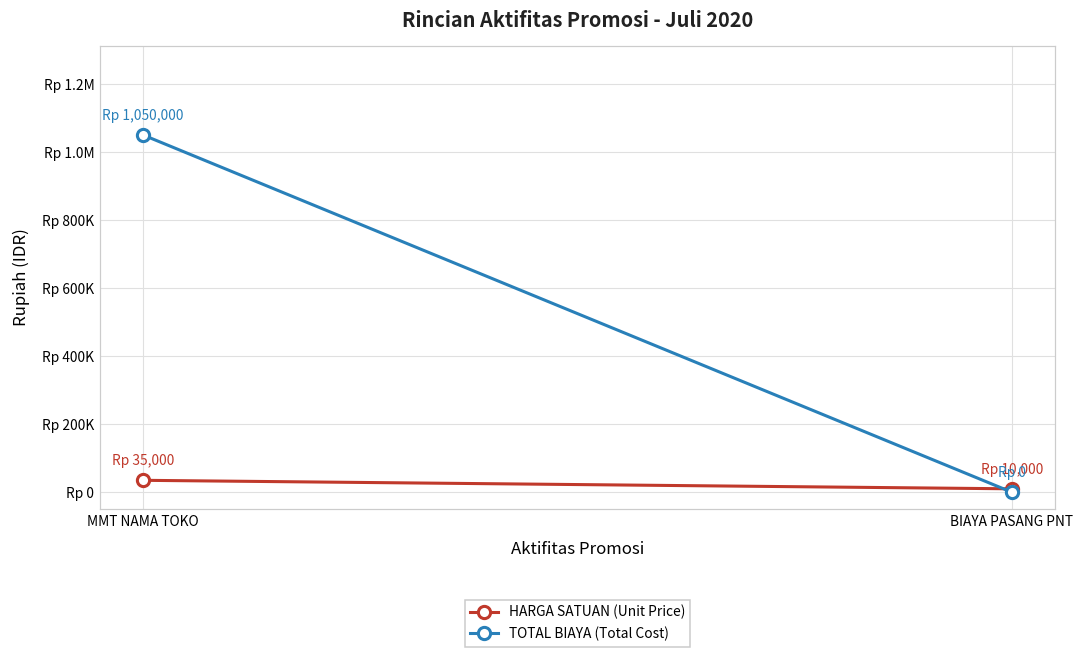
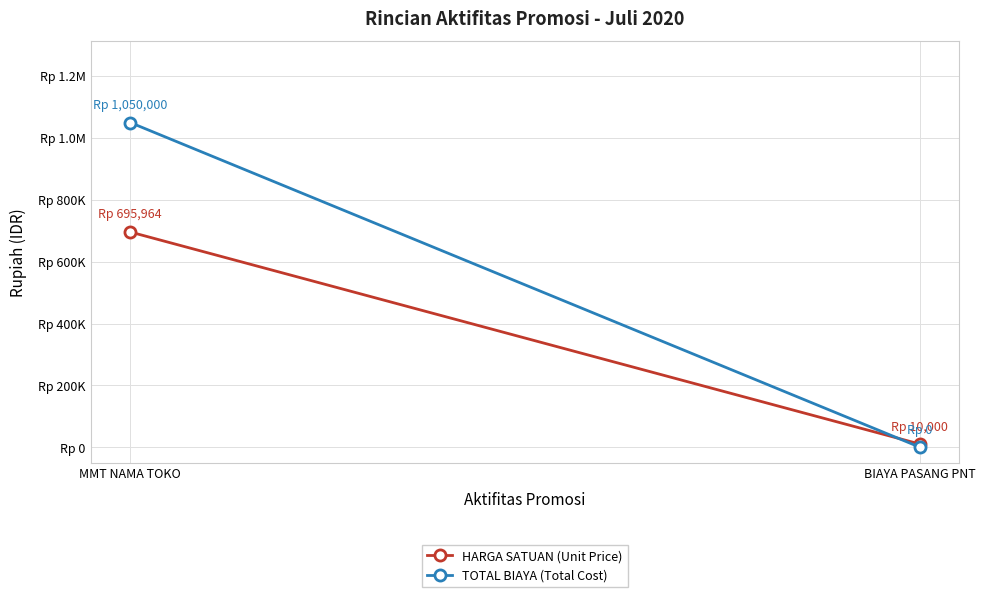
HARGA SATUAN (Unit Price), MMT NAMA TOKO: 35,000 -> 695,964
